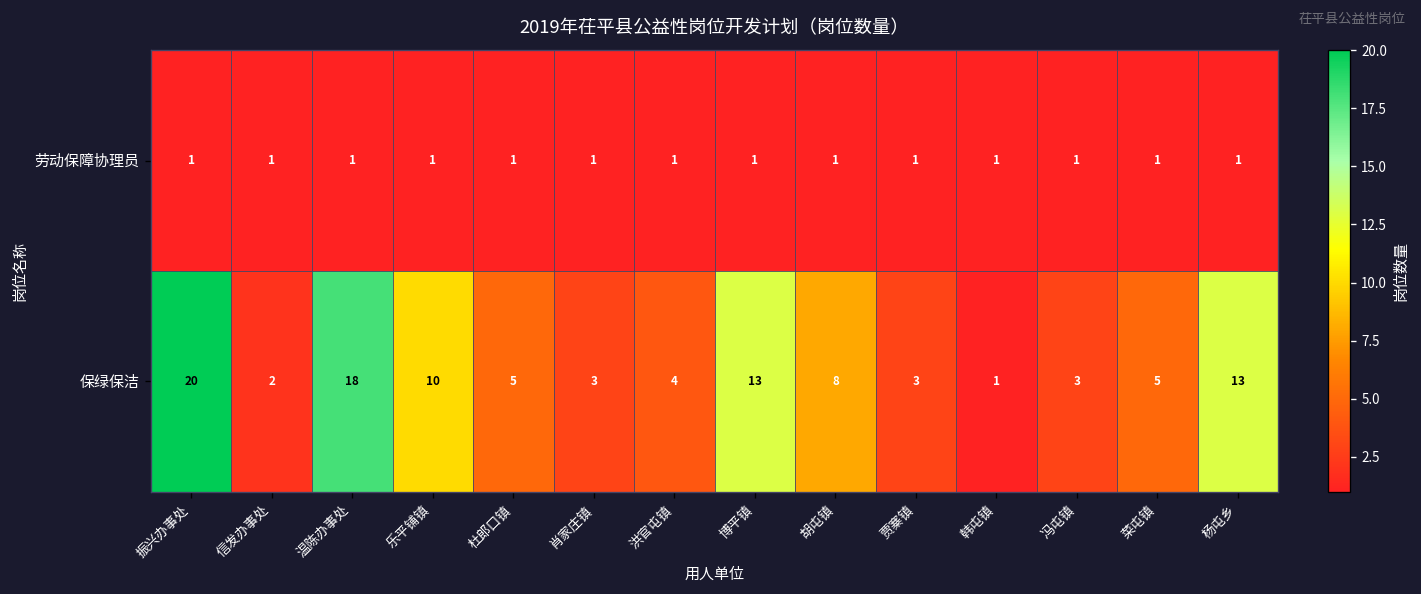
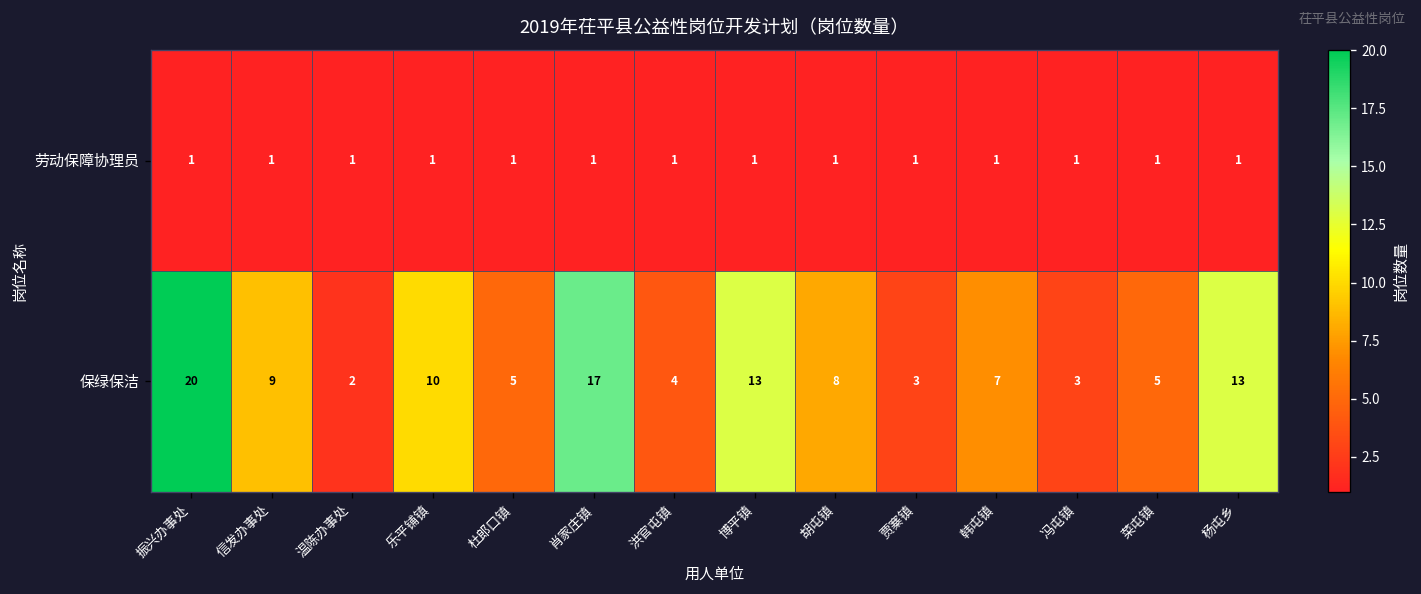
保绿保洁, 信发办事处: 2 -> 9
保绿保洁, 温陈办事处: 18 -> 2
保绿保洁, 肖家庄镇: 3 -> 17
保绿保洁, 韩屯镇: 1 -> 7
